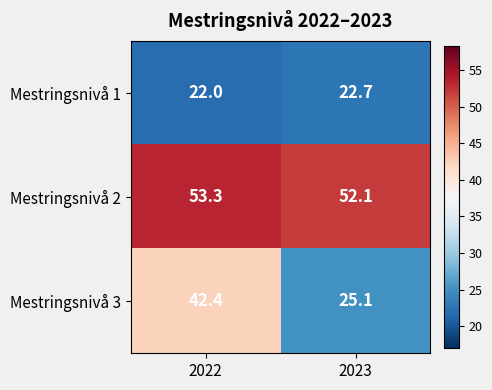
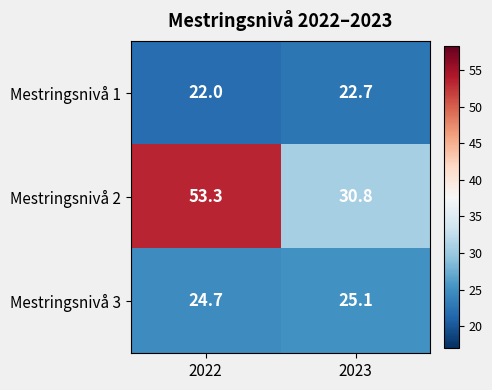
Mestringsnivå 2, 2023: 52.1 -> 30.8
Mestringsnivå 3, 2022: 42.4 -> 24.7
